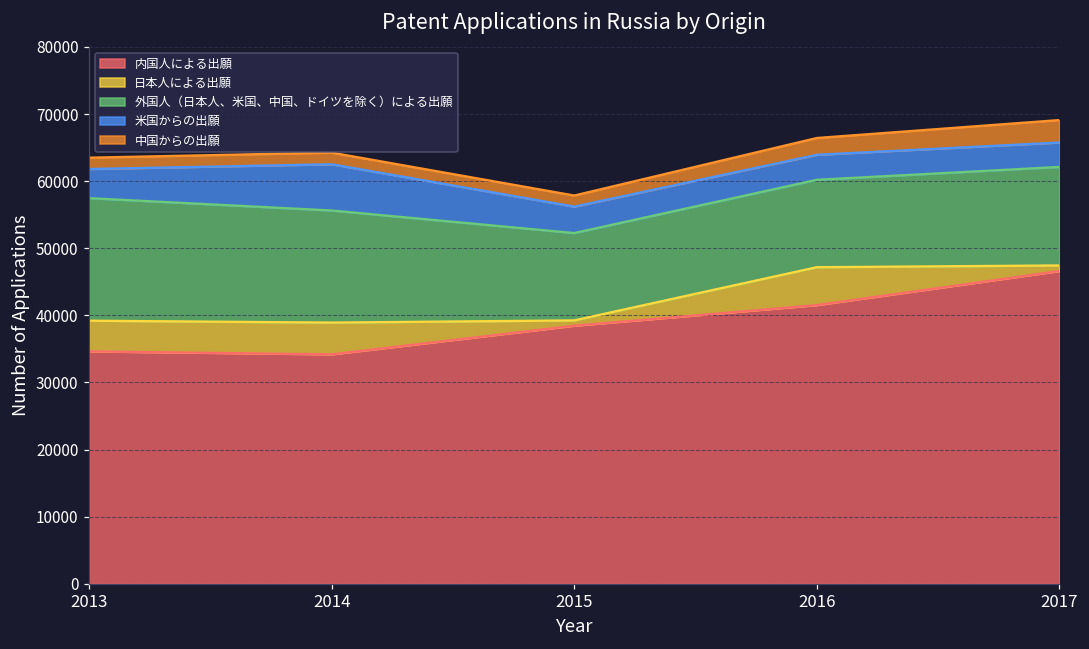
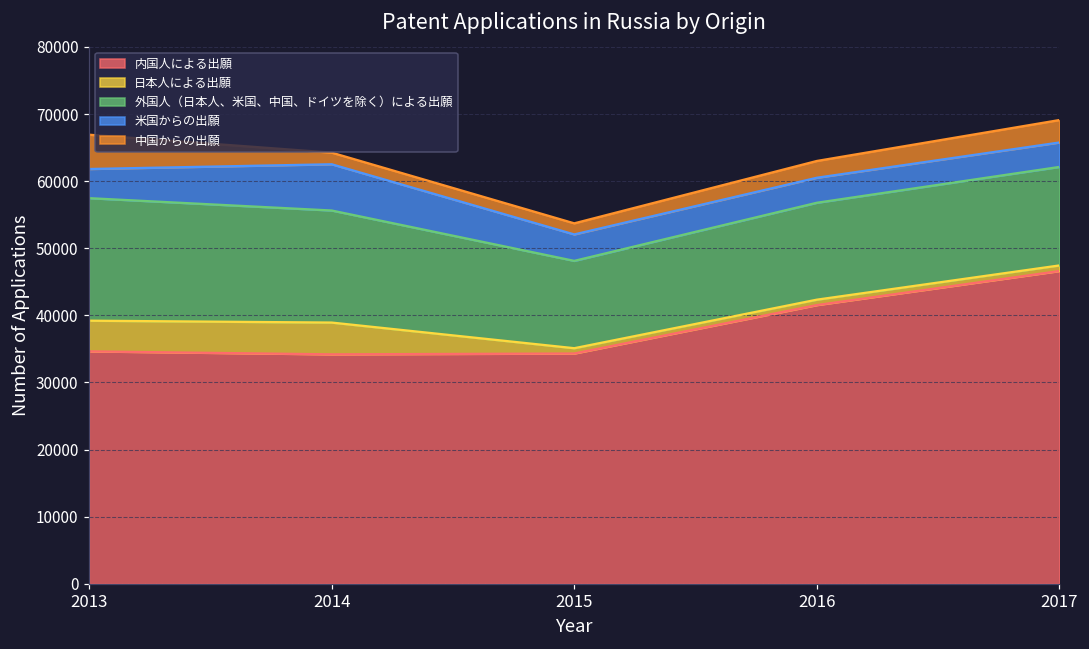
中国からの出願, 2013: 2000 -> 5000
内国人による出願, 2015: 38000 -> 34000
日本人による出願, 2016: 6000 -> 1000
外国人（日本人、米国、中国、ドイツを除く）による出願, 2016: 13000 -> 14000
